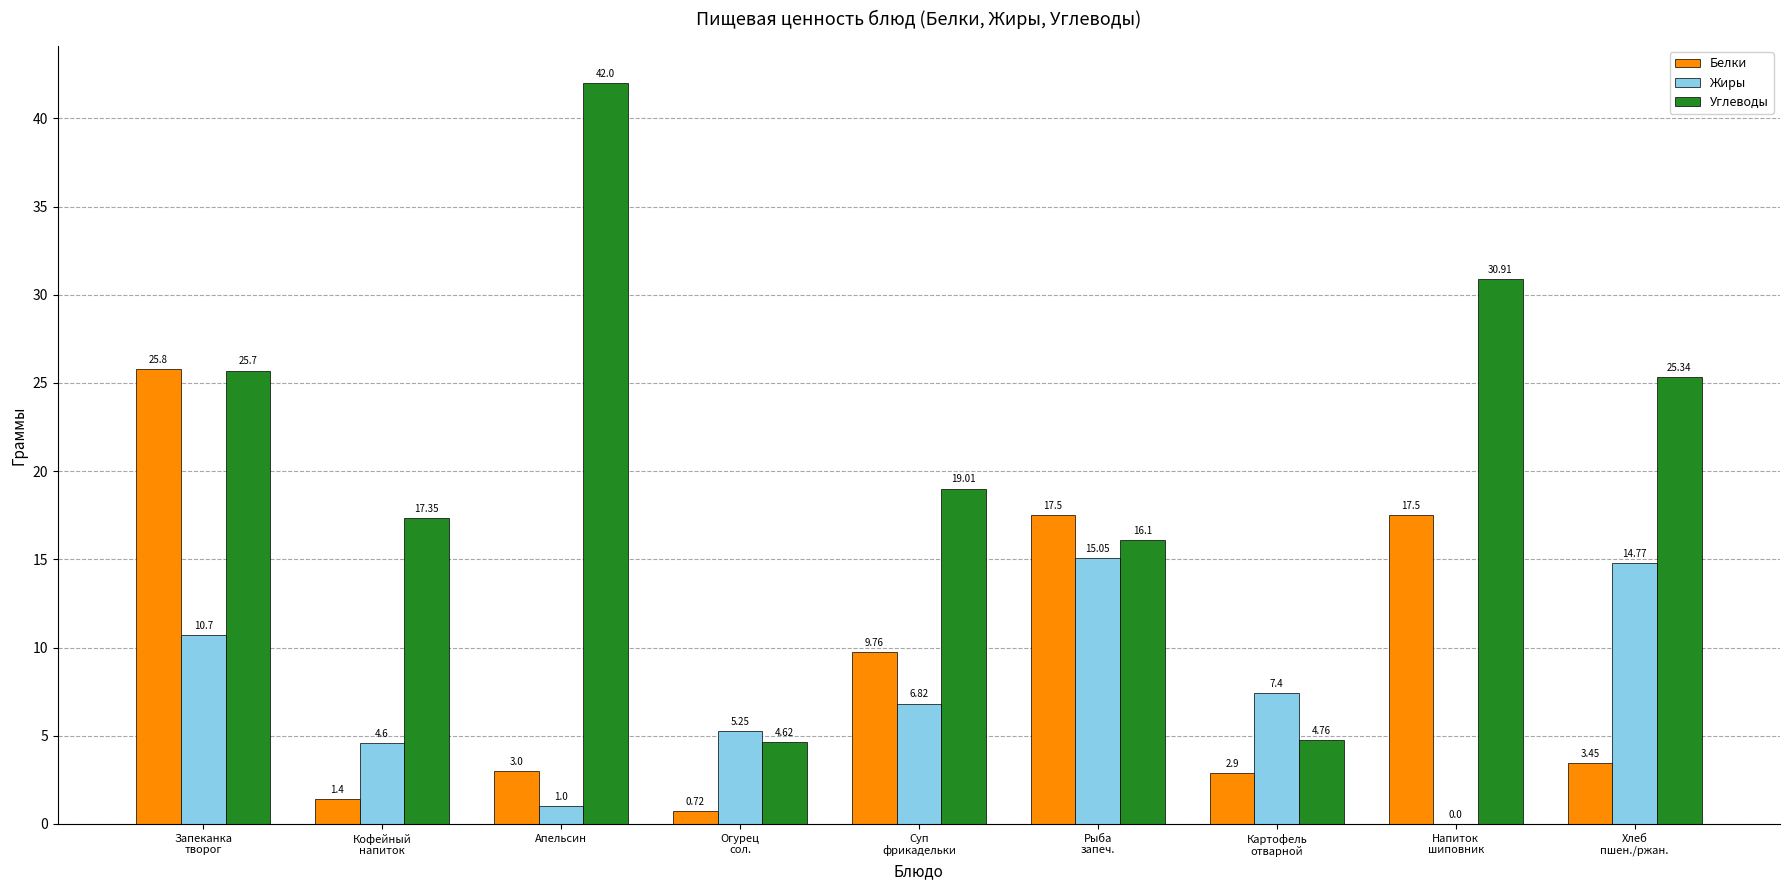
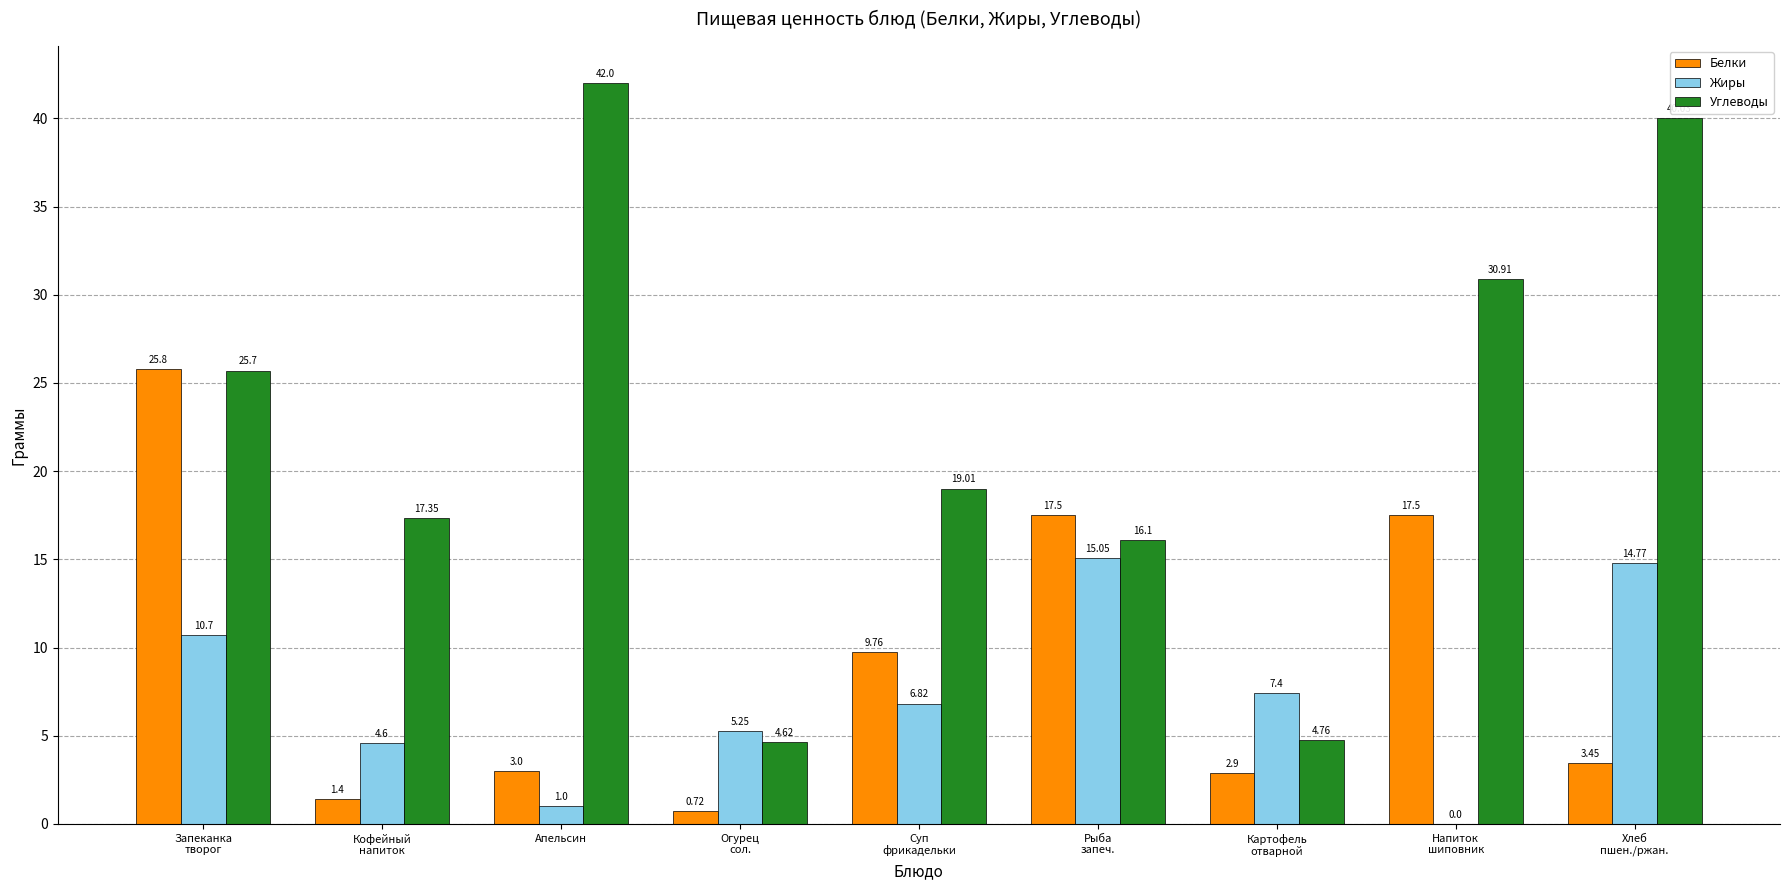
Углеводы, Хлеб пшен./ржан.: 25.3 -> 40.0
